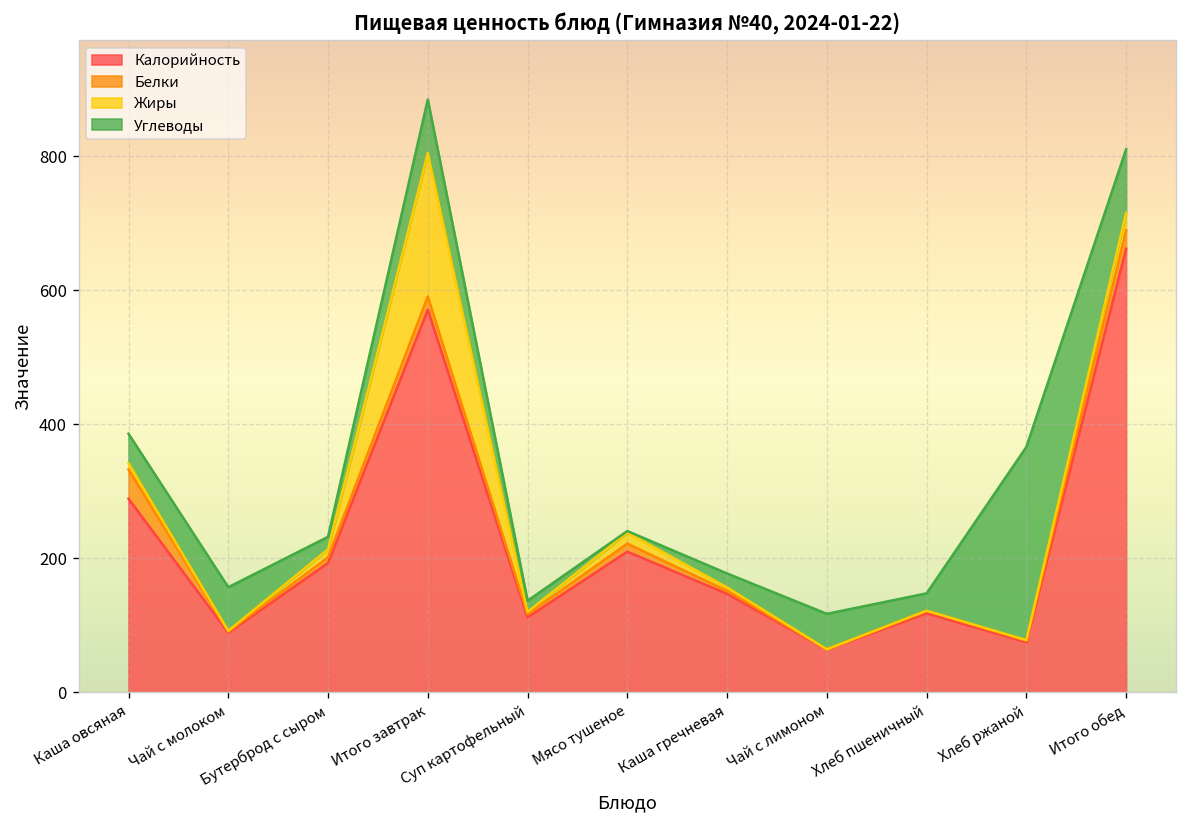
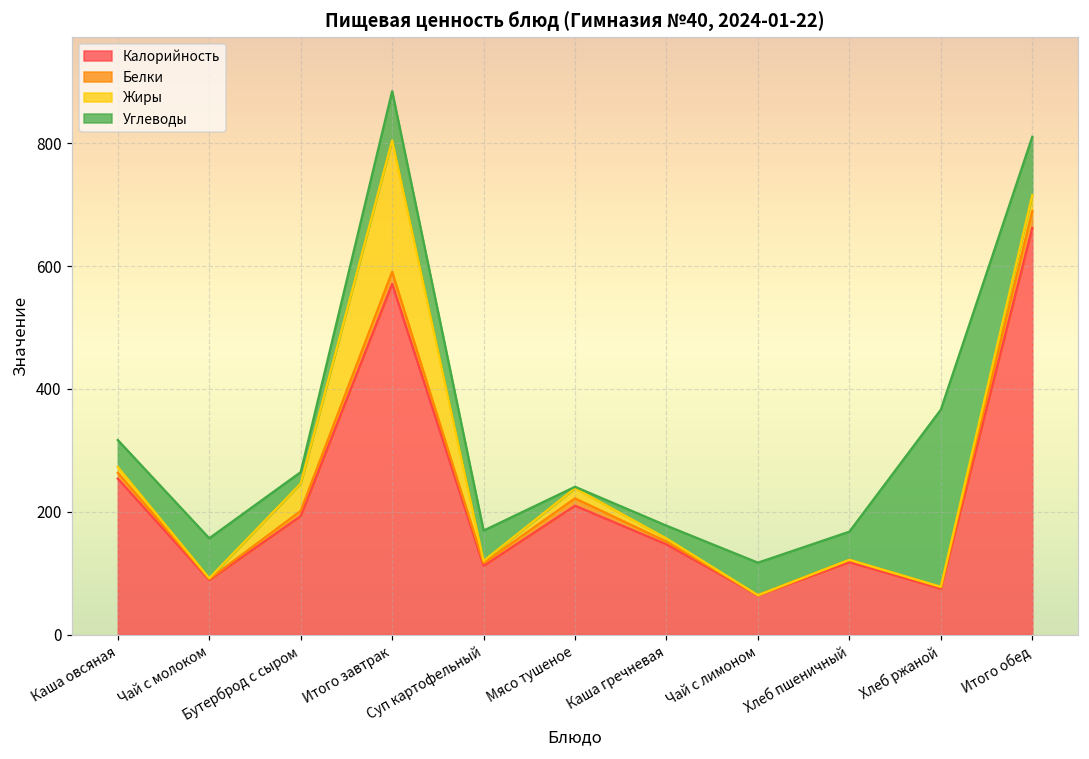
Калорийность, Каша овсяная: 290 -> 250
Белки, Каша овсяная: 40 -> 10
Жиры, Бутерброд с сыром: 10 -> 40
Углеводы, Суп картофельный: 20 -> 50
Углеводы, Хлеб пшеничный: 30 -> 50
